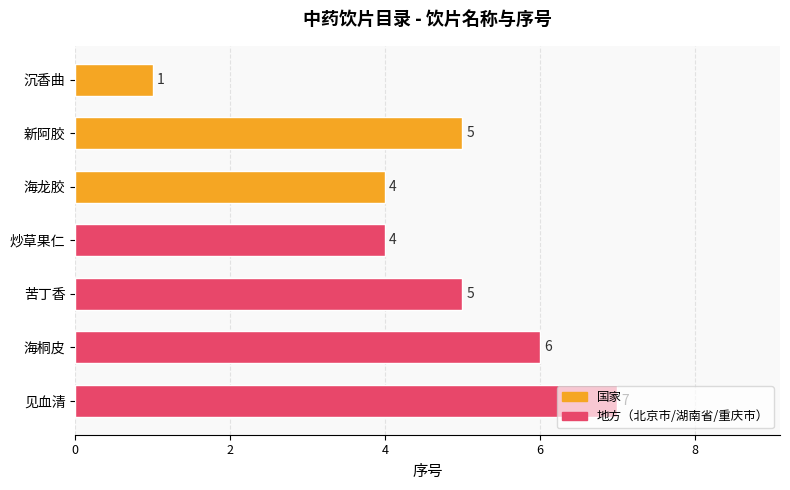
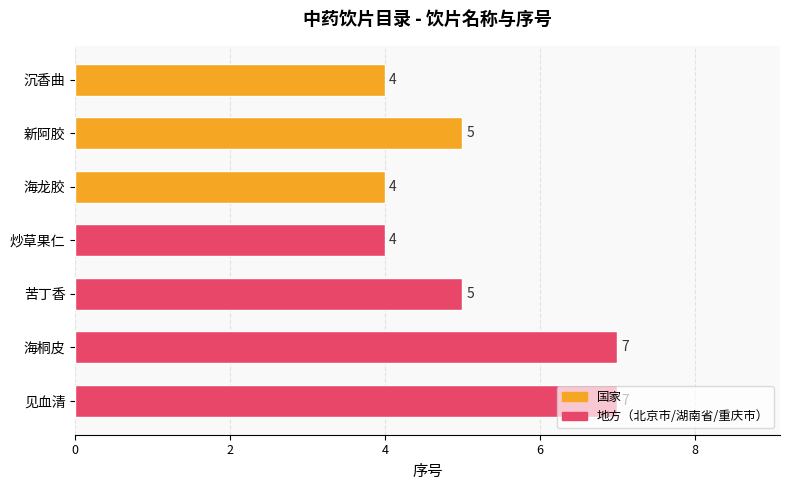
沉香曲: 1 -> 4
海桐皮: 6 -> 7
